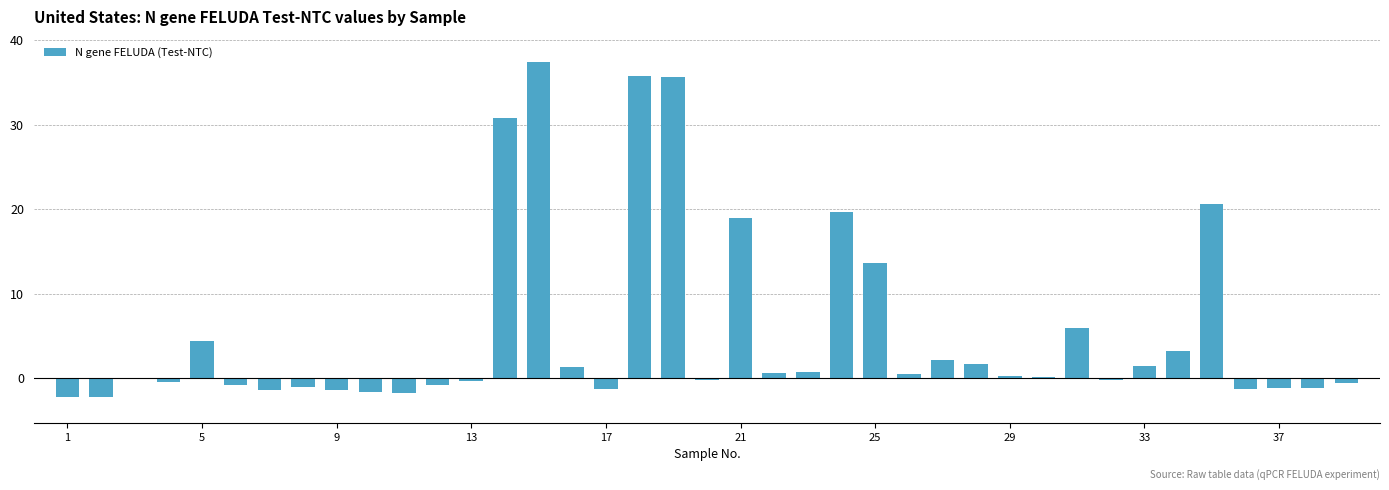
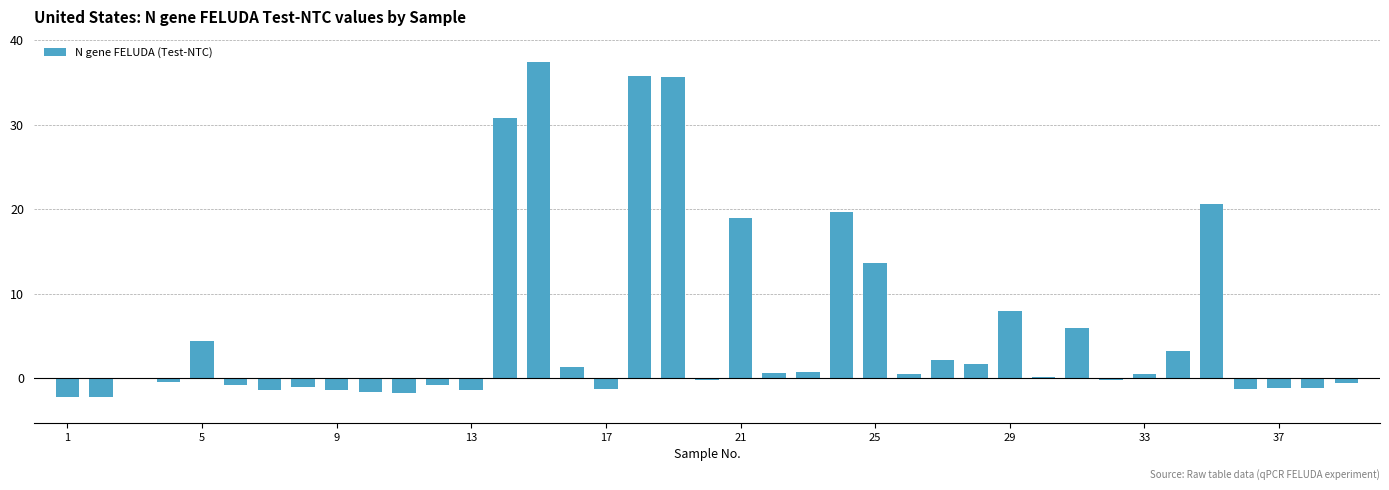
13: 0 -> -1
29: 0 -> 8
33: 1 -> 0
